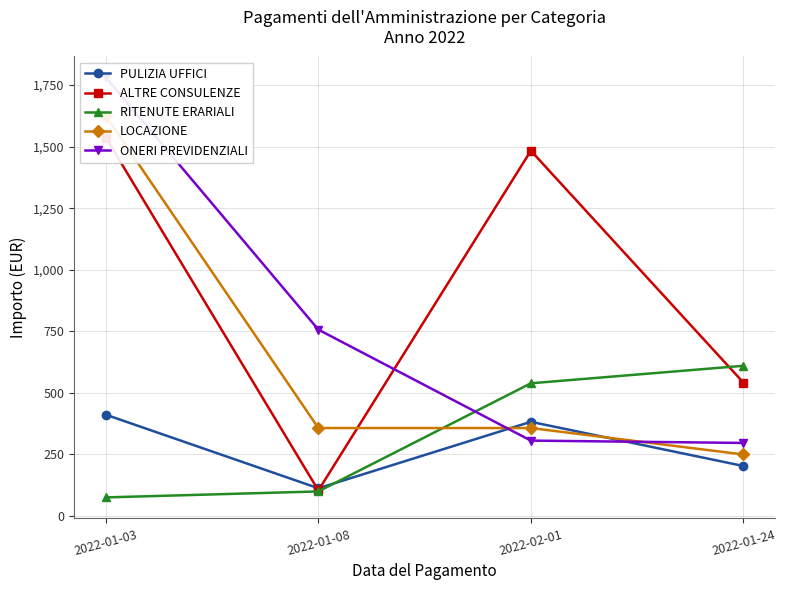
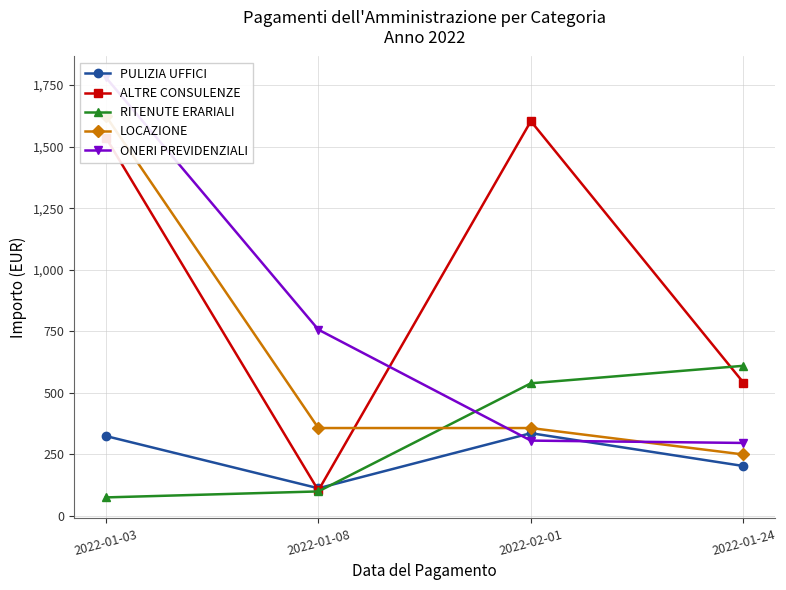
PULIZIA UFFICI, 2022-01-03: 410 -> 320
PULIZIA UFFICI, 2022-02-01: 380 -> 340
ALTRE CONSULENZE, 2022-02-01: 1,480 -> 1,600
